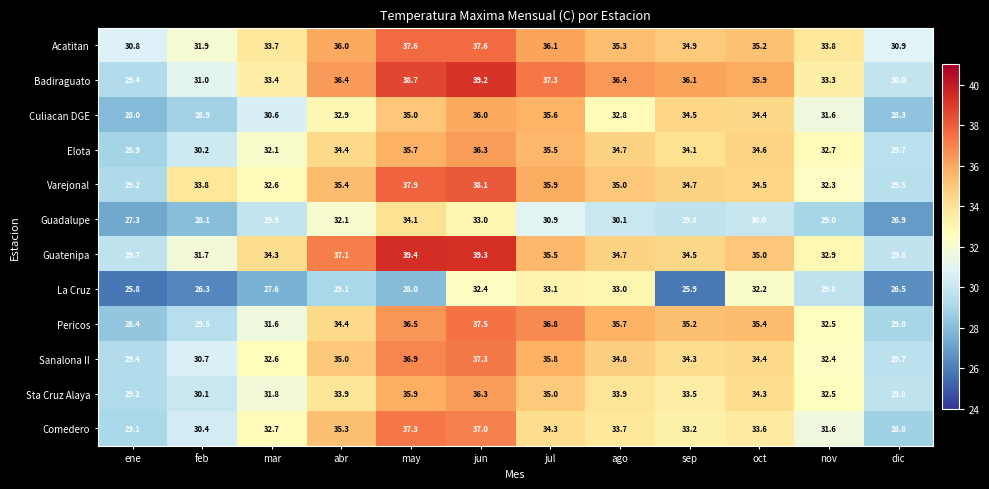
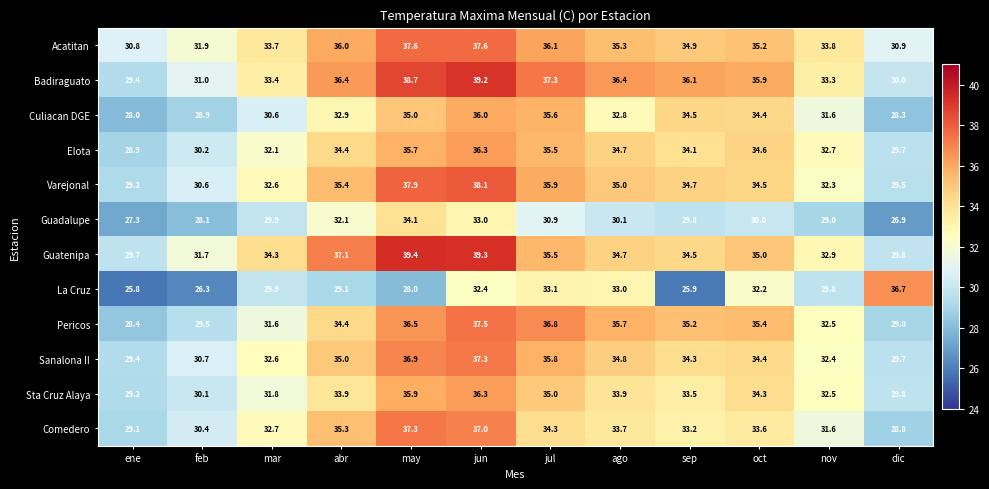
Varejonal, feb: 33.8 -> 30.6
La Cruz, mar: 27.6 -> 29.9
La Cruz, dic: 26.5 -> 36.7
